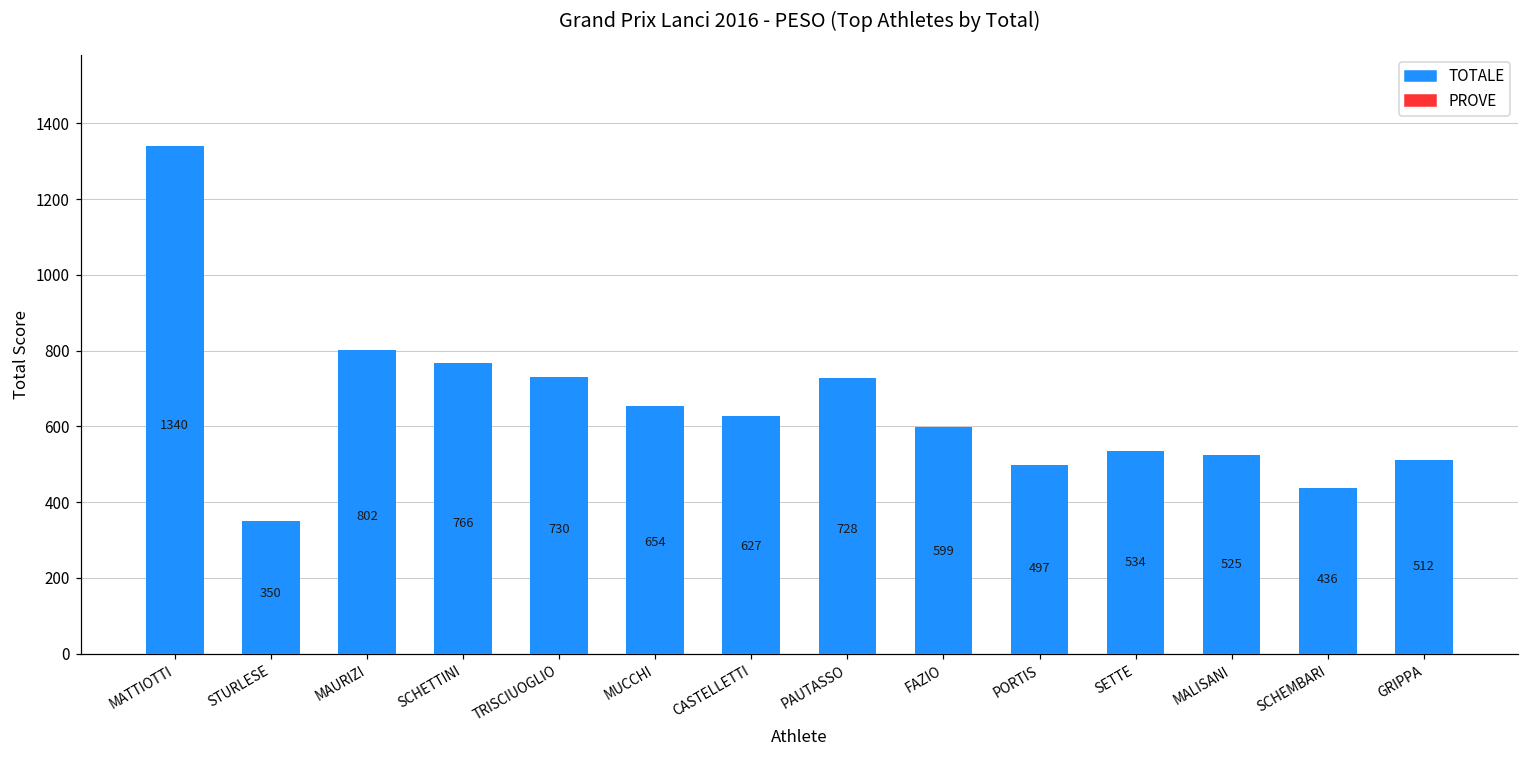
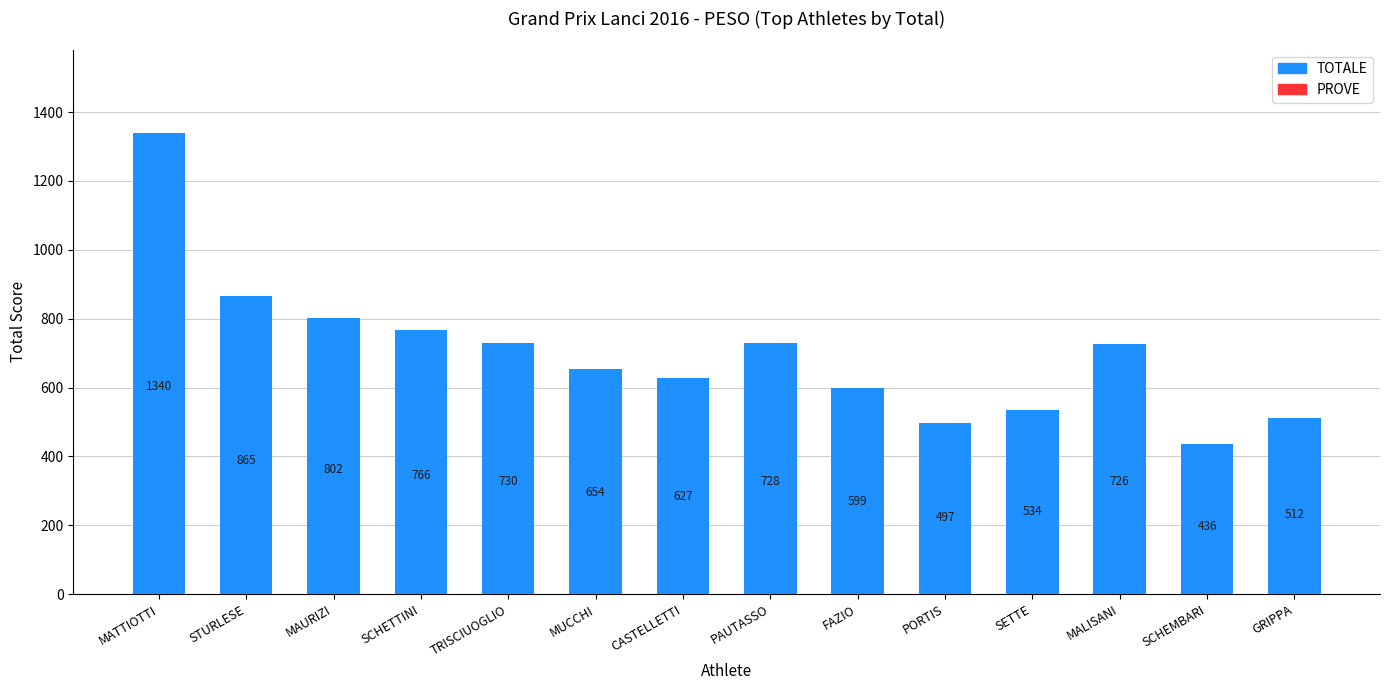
STURLESE: 350 -> 865
MALISANI: 525 -> 726
